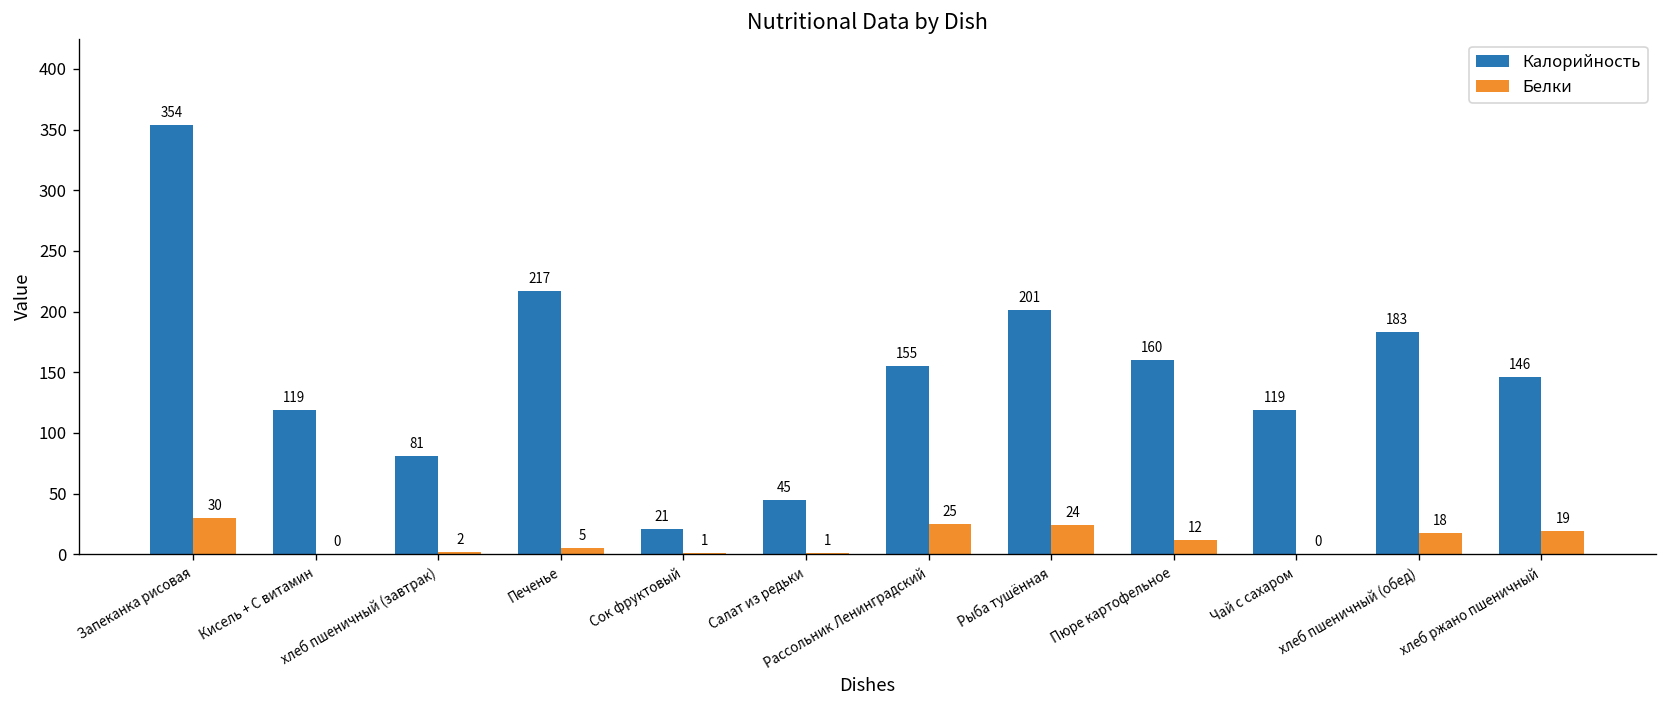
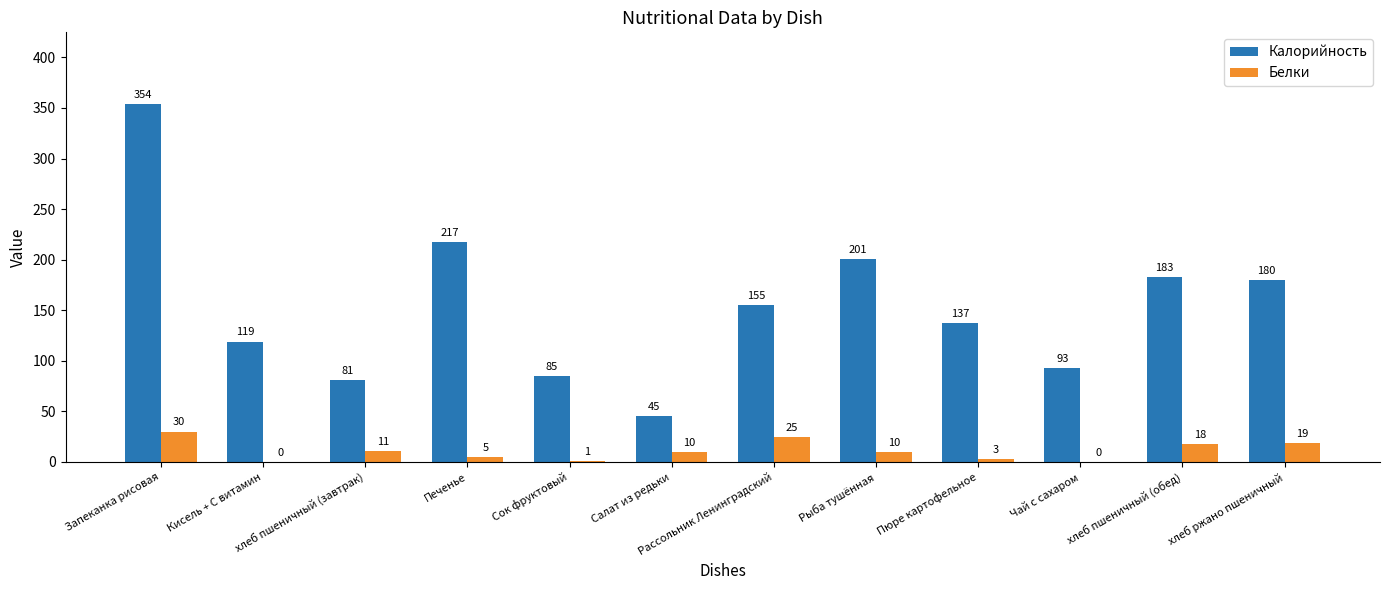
Белки, хлеб пшеничный (завтрак): 2 -> 11
Калорийность, Сок фруктовый: 21 -> 85
Белки, Салат из редьки: 1 -> 10
Белки, Рыба тушённая: 24 -> 10
Калорийность, Пюре картофельное: 160 -> 137
Белки, Пюре картофельное: 12 -> 3
Калорийность, Чай с сахаром: 119 -> 93
Калорийность, хлеб ржано пшеничный: 146 -> 180
